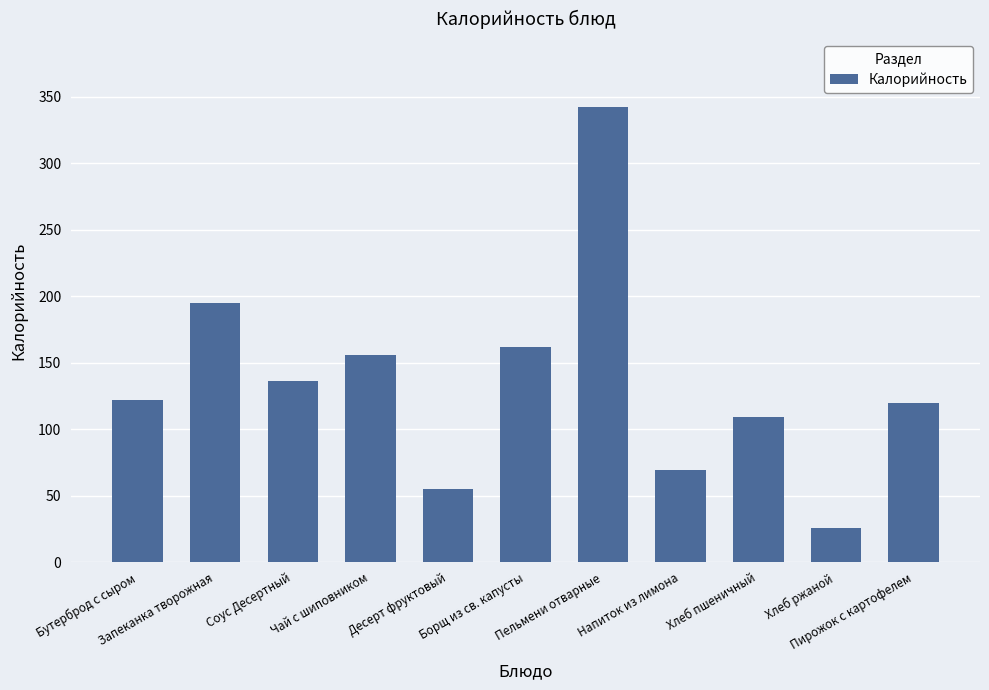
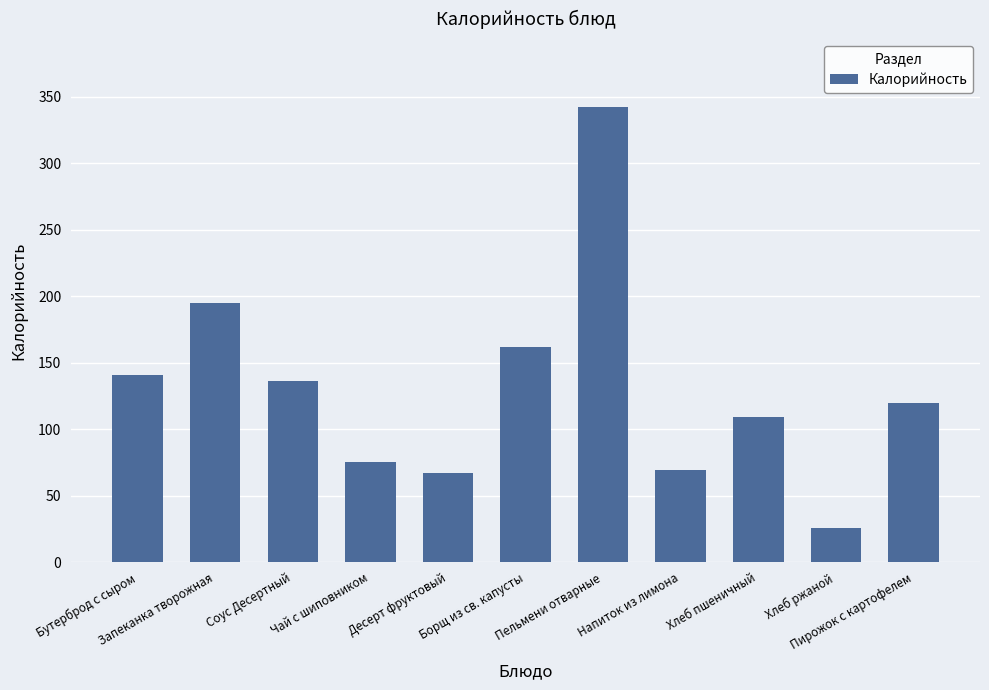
Бутерброд с сыром: 122 -> 141
Чай с шиповником: 156 -> 75
Десерт фруктовый: 55 -> 67
